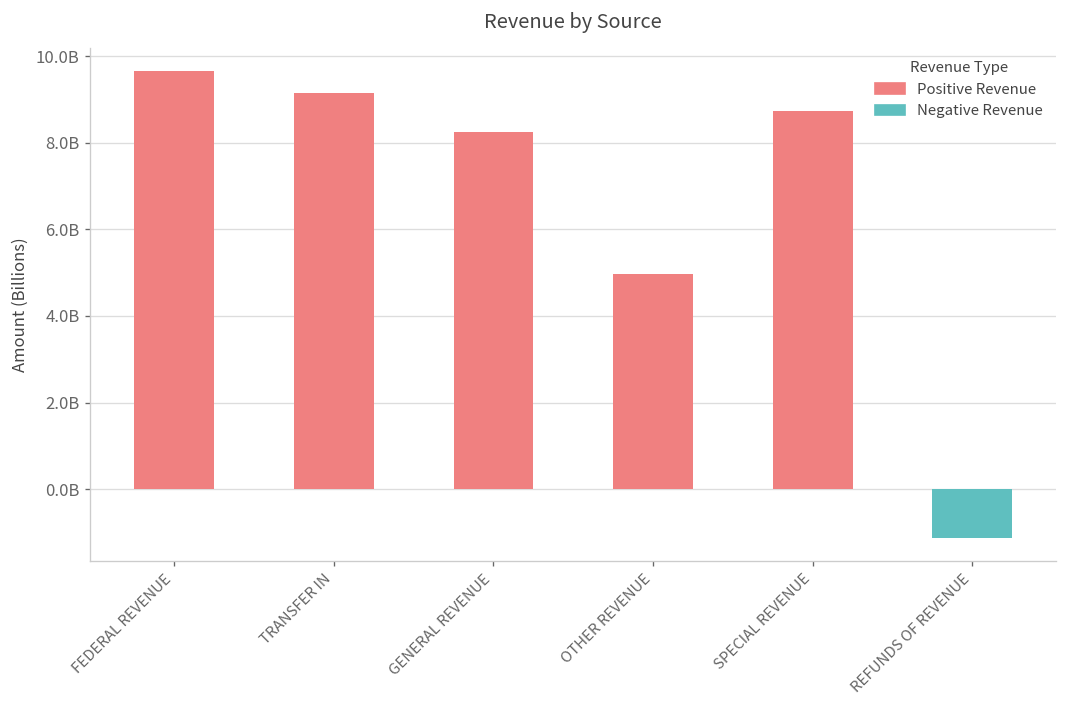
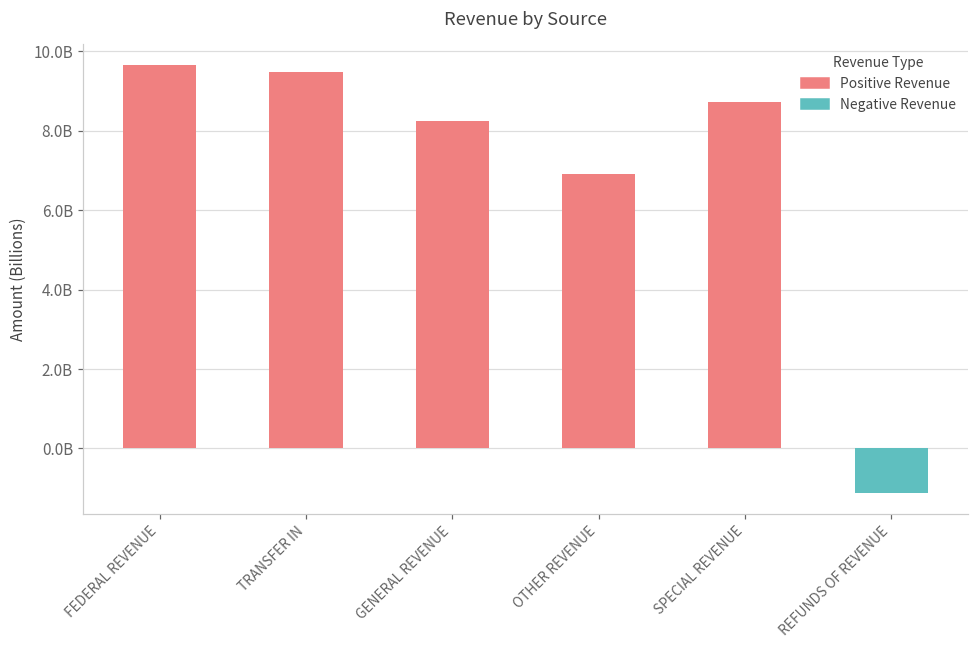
TRANSFER IN: 9100000000 -> 9500000000
OTHER REVENUE: 5000000000 -> 6900000000
